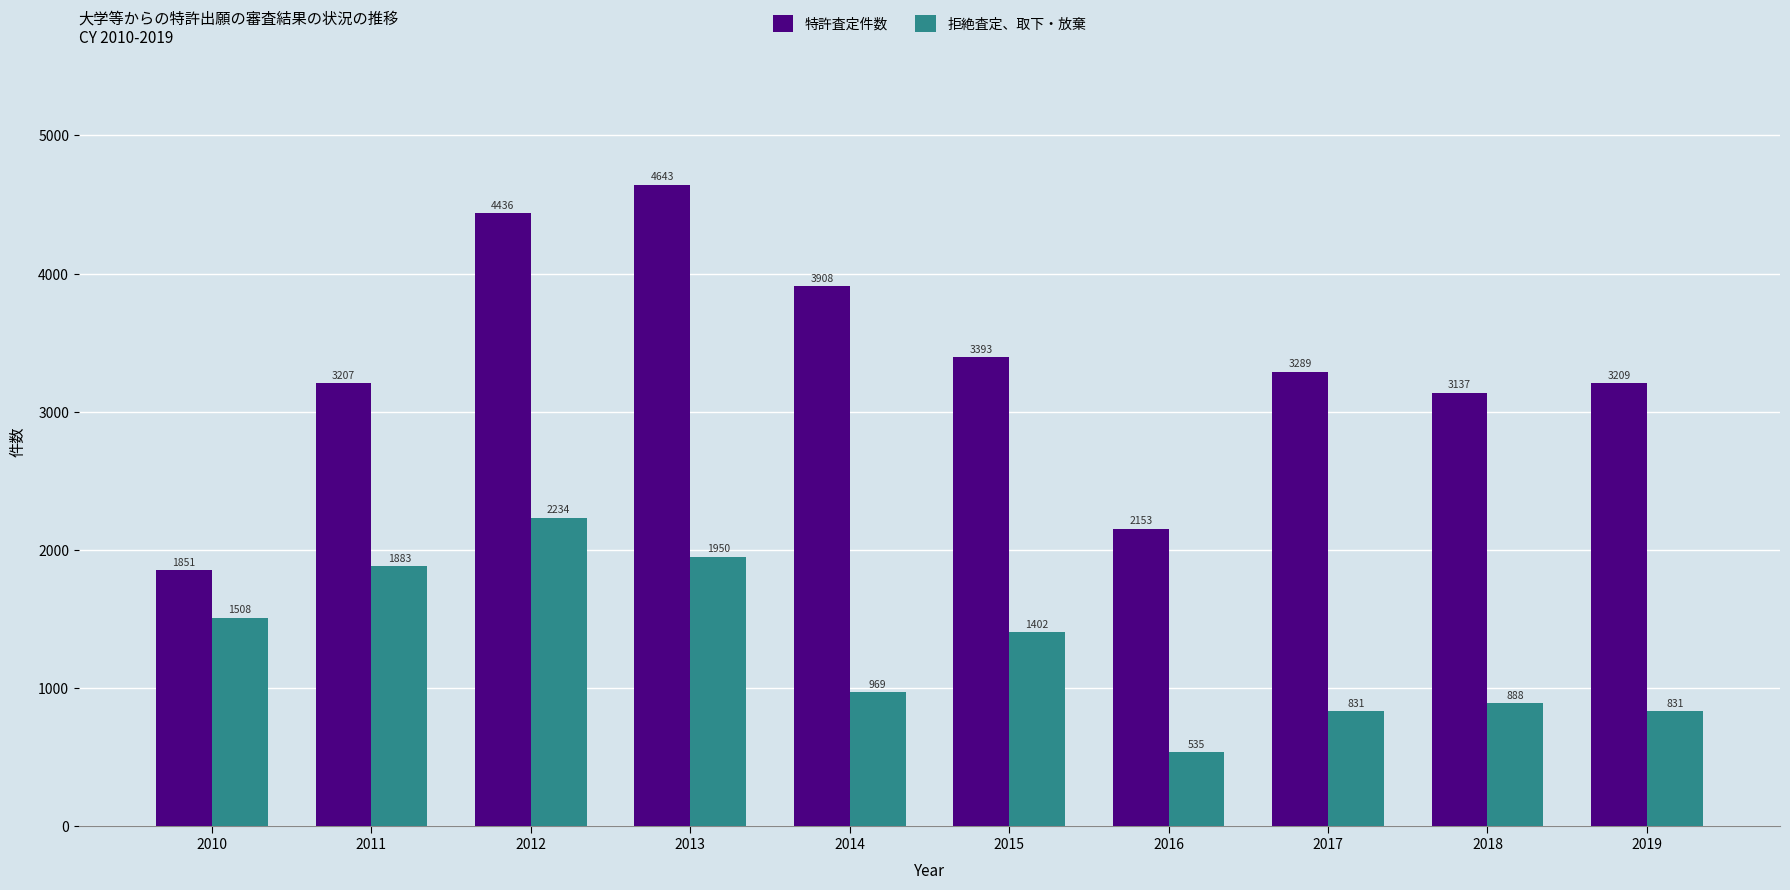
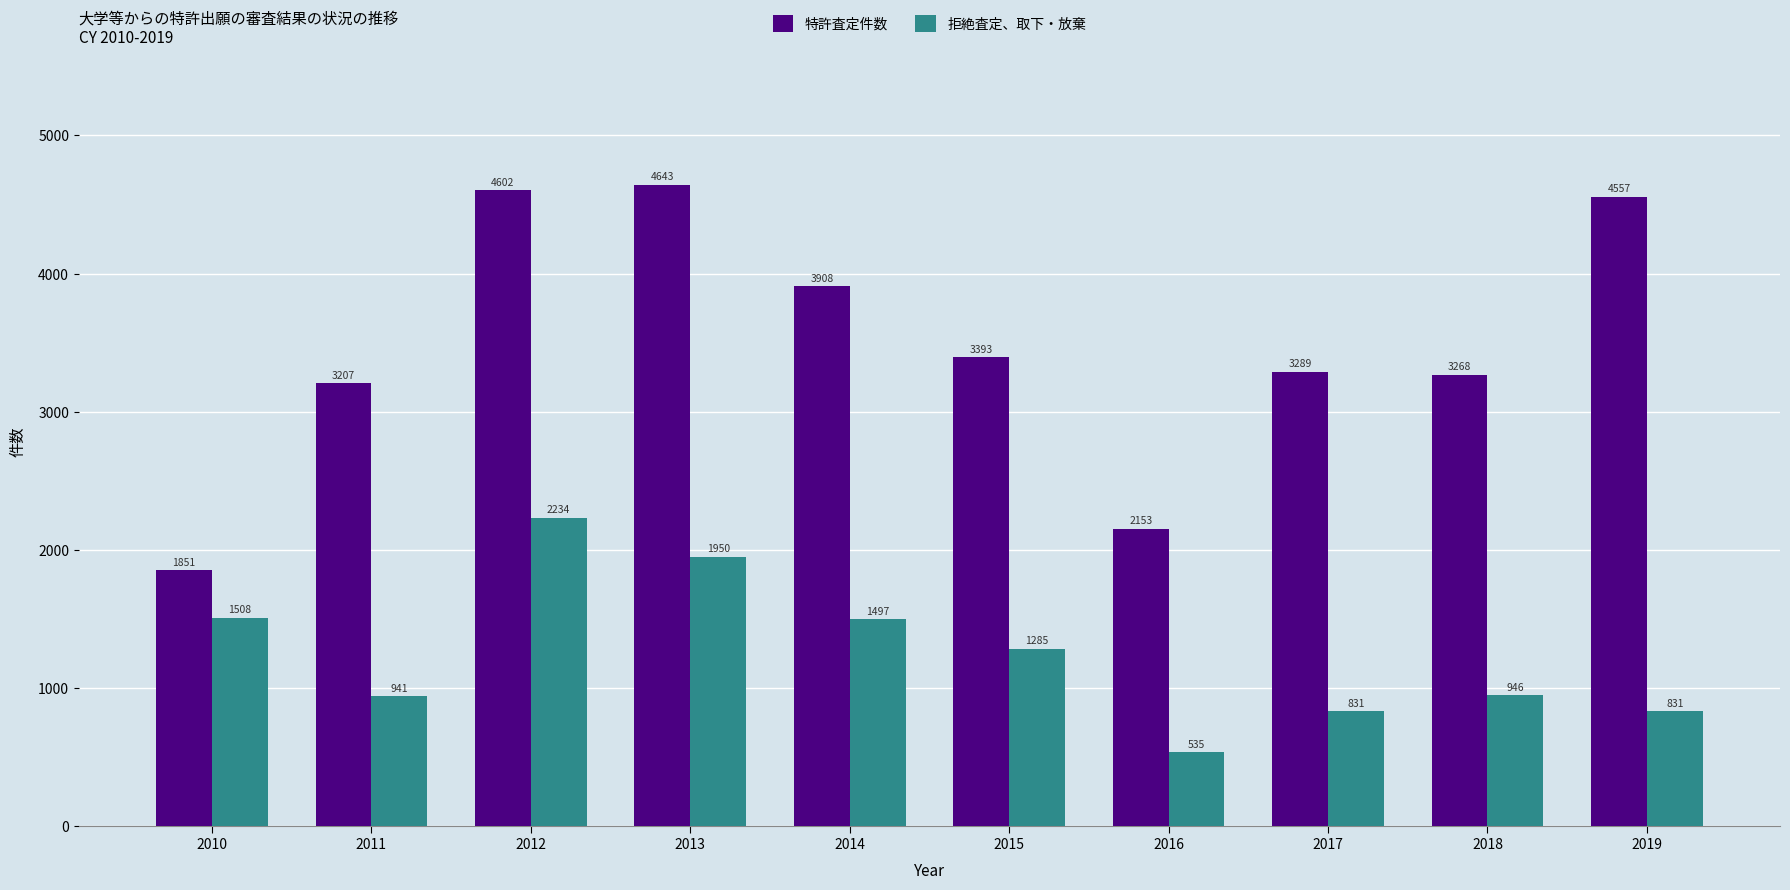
拒絶査定、取下・放棄, 2011: 1883 -> 941
特許査定件数, 2012: 4436 -> 4602
拒絶査定、取下・放棄, 2014: 969 -> 1497
拒絶査定、取下・放棄, 2015: 1402 -> 1285
特許査定件数, 2018: 3137 -> 3268
拒絶査定、取下・放棄, 2018: 888 -> 946
特許査定件数, 2019: 3209 -> 4557
